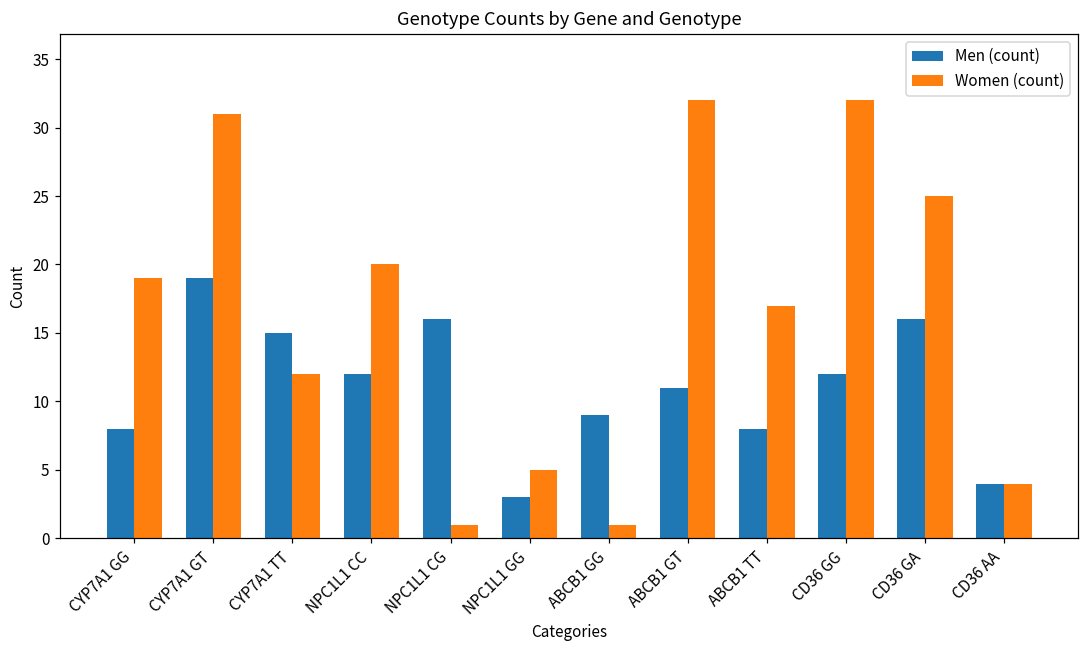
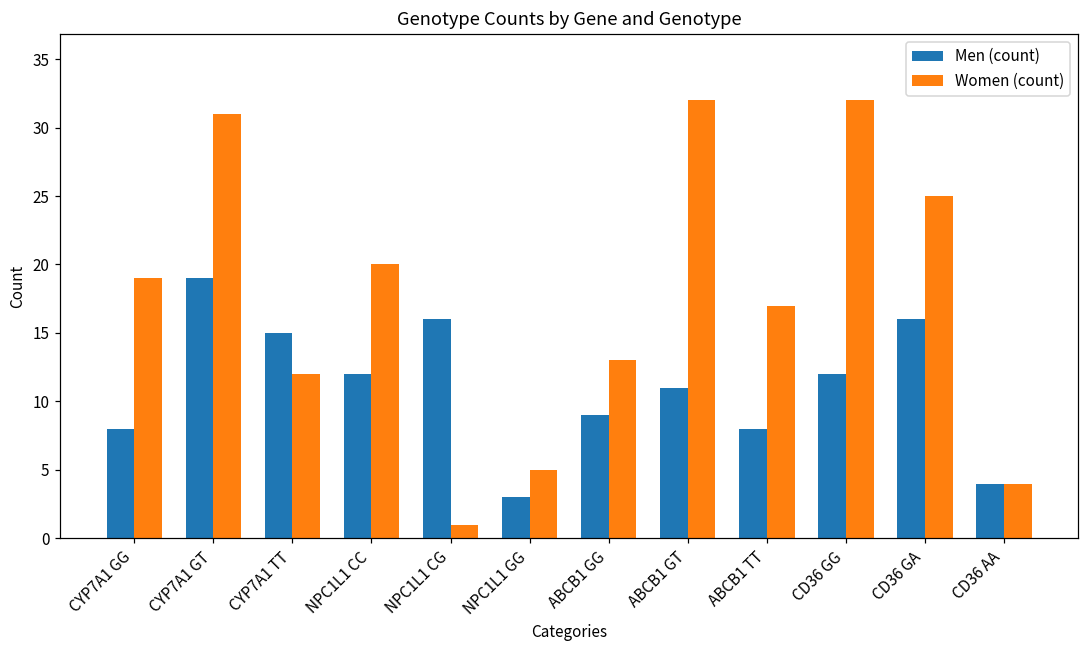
Women (count), ABCB1 GG: 1 -> 13
